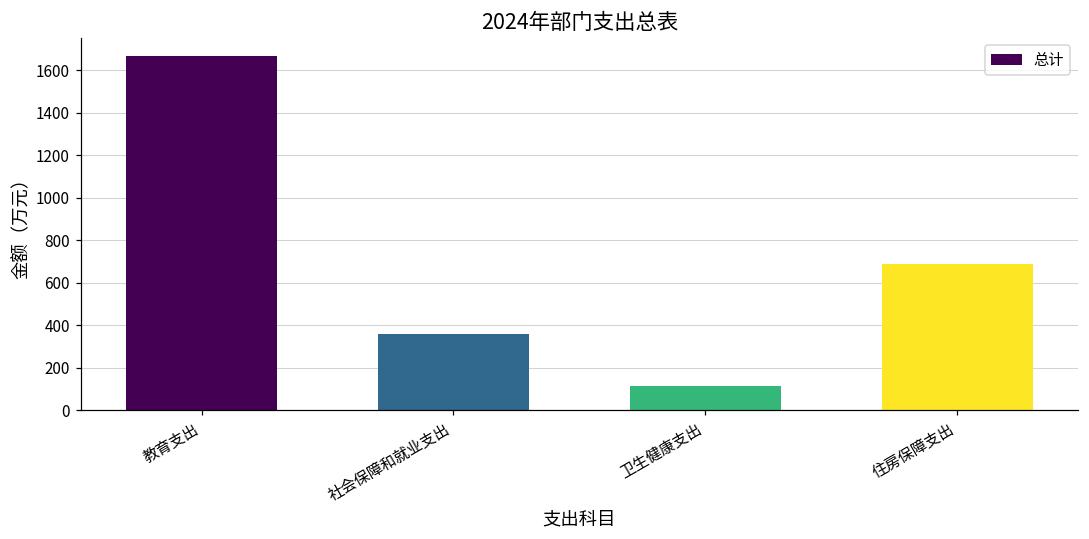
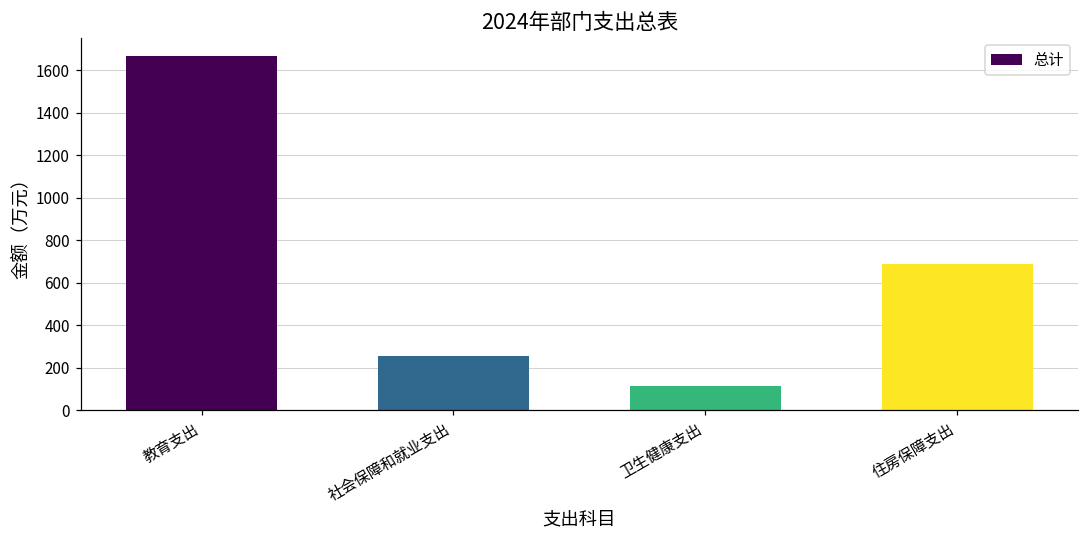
社会保障和就业支出: 360 -> 260
